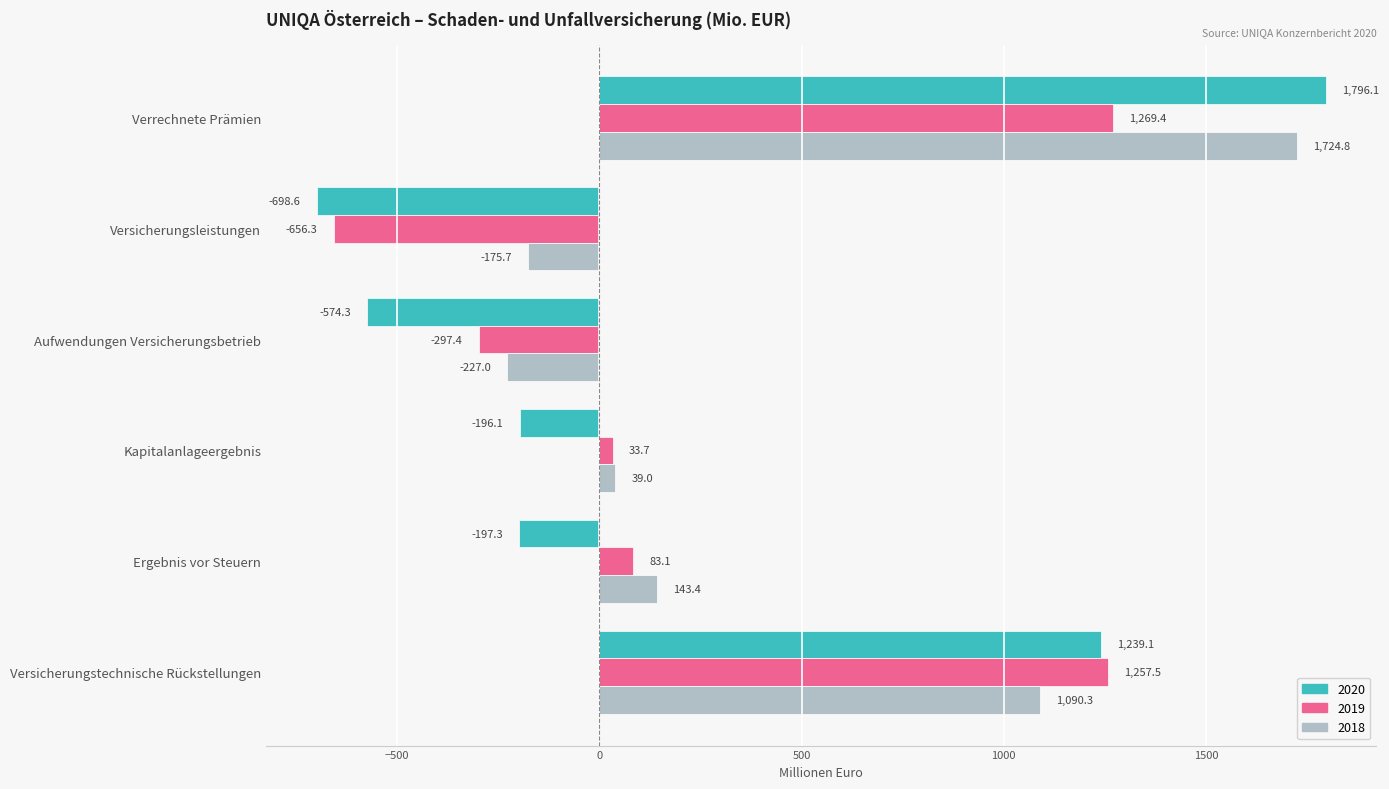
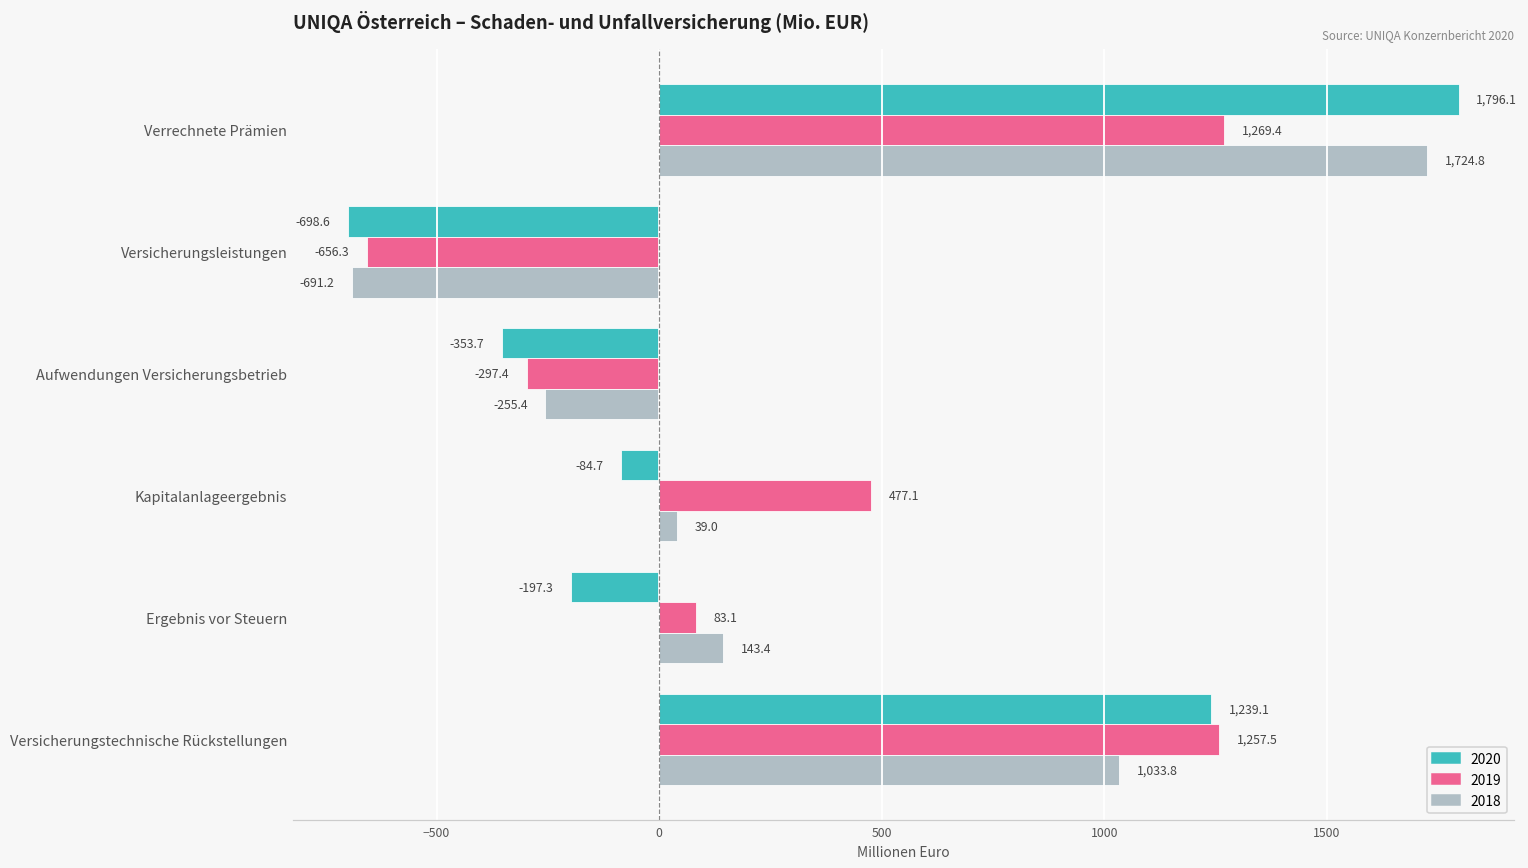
2018, Versicherungsleistungen: -175.7 -> -691.2
2020, Aufwendungen Versicherungsbetrieb: -574.3 -> -353.7
2018, Aufwendungen Versicherungsbetrieb: -227.0 -> -255.4
2020, Kapitalanlageergebnis: -196.1 -> -84.7
2019, Kapitalanlageergebnis: 33.7 -> 477.1
2018, Versicherungstechnische Rückstellungen: 1,090.3 -> 1,033.8
